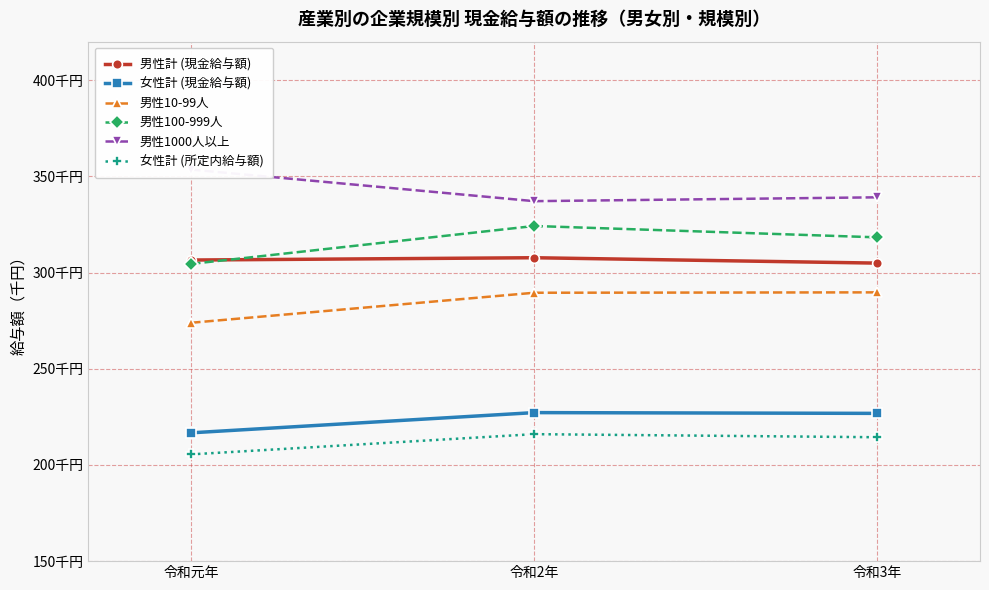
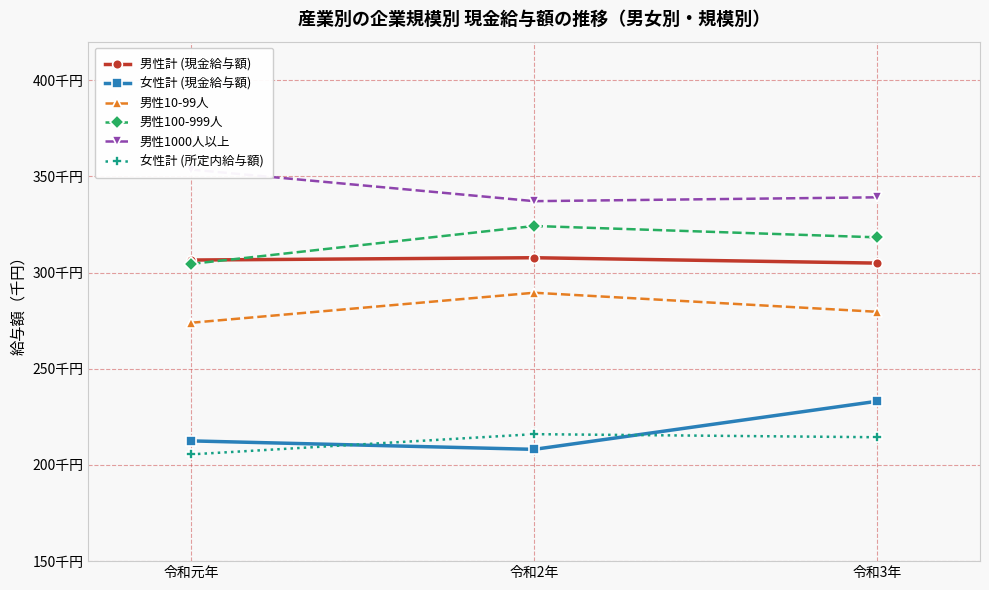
女性計 (現金給与額), 令和元年: 217千円 -> 213千円
女性計 (現金給与額), 令和2年: 227千円 -> 208千円
女性計 (現金給与額), 令和3年: 227千円 -> 233千円
男性10-99人, 令和3年: 290千円 -> 280千円
